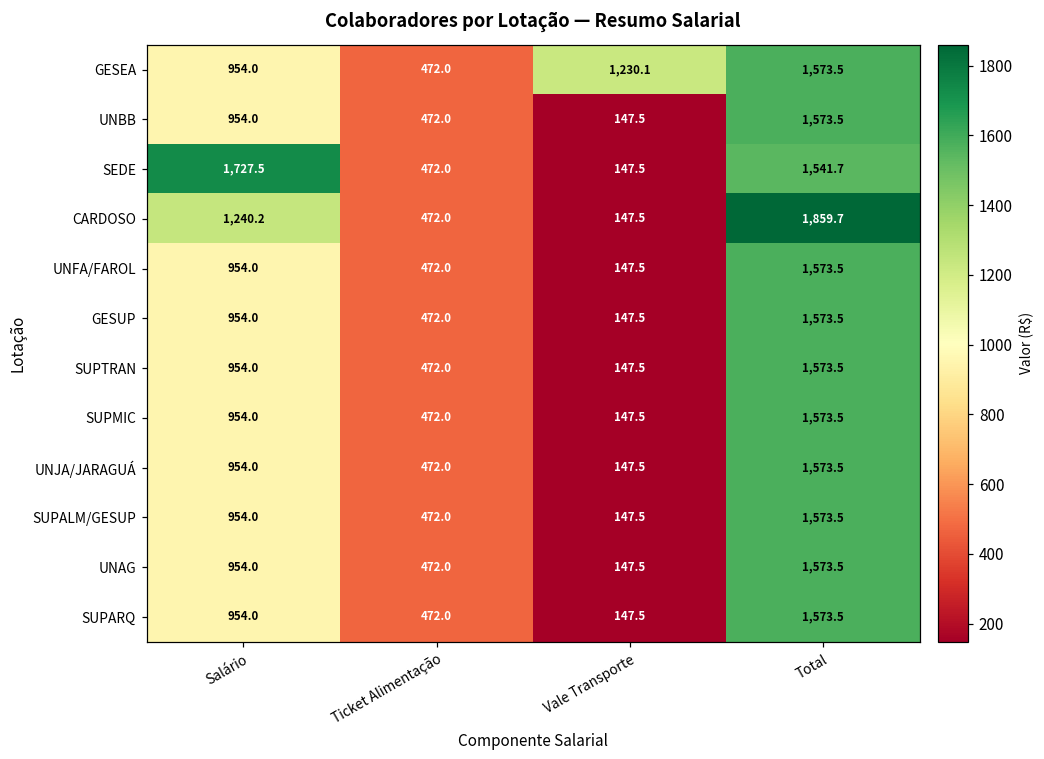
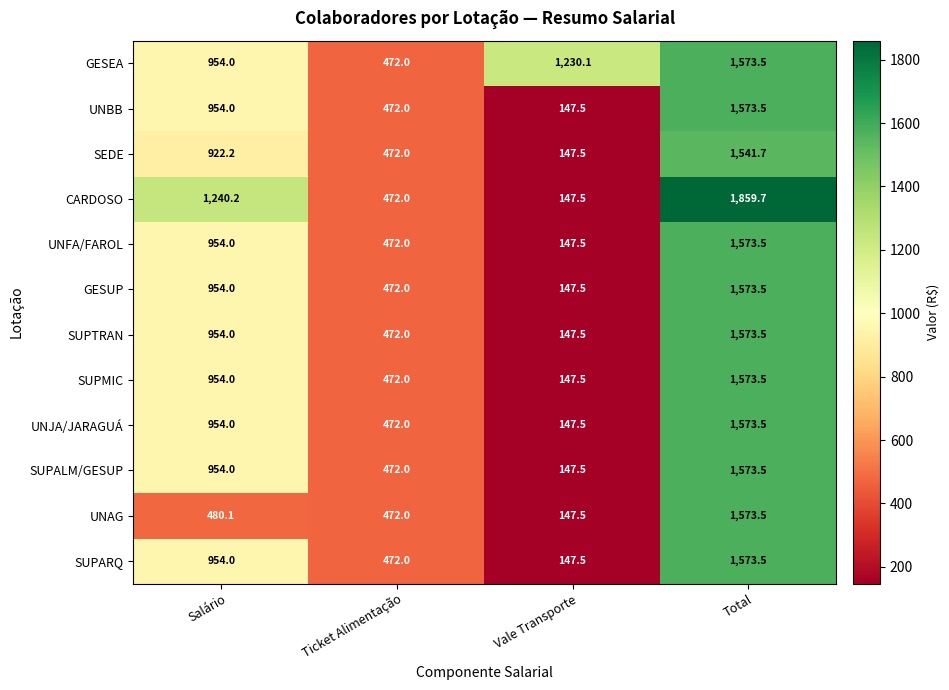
SEDE, Salário: 1,727.5 -> 922.2
UNAG, Salário: 954.0 -> 480.1
